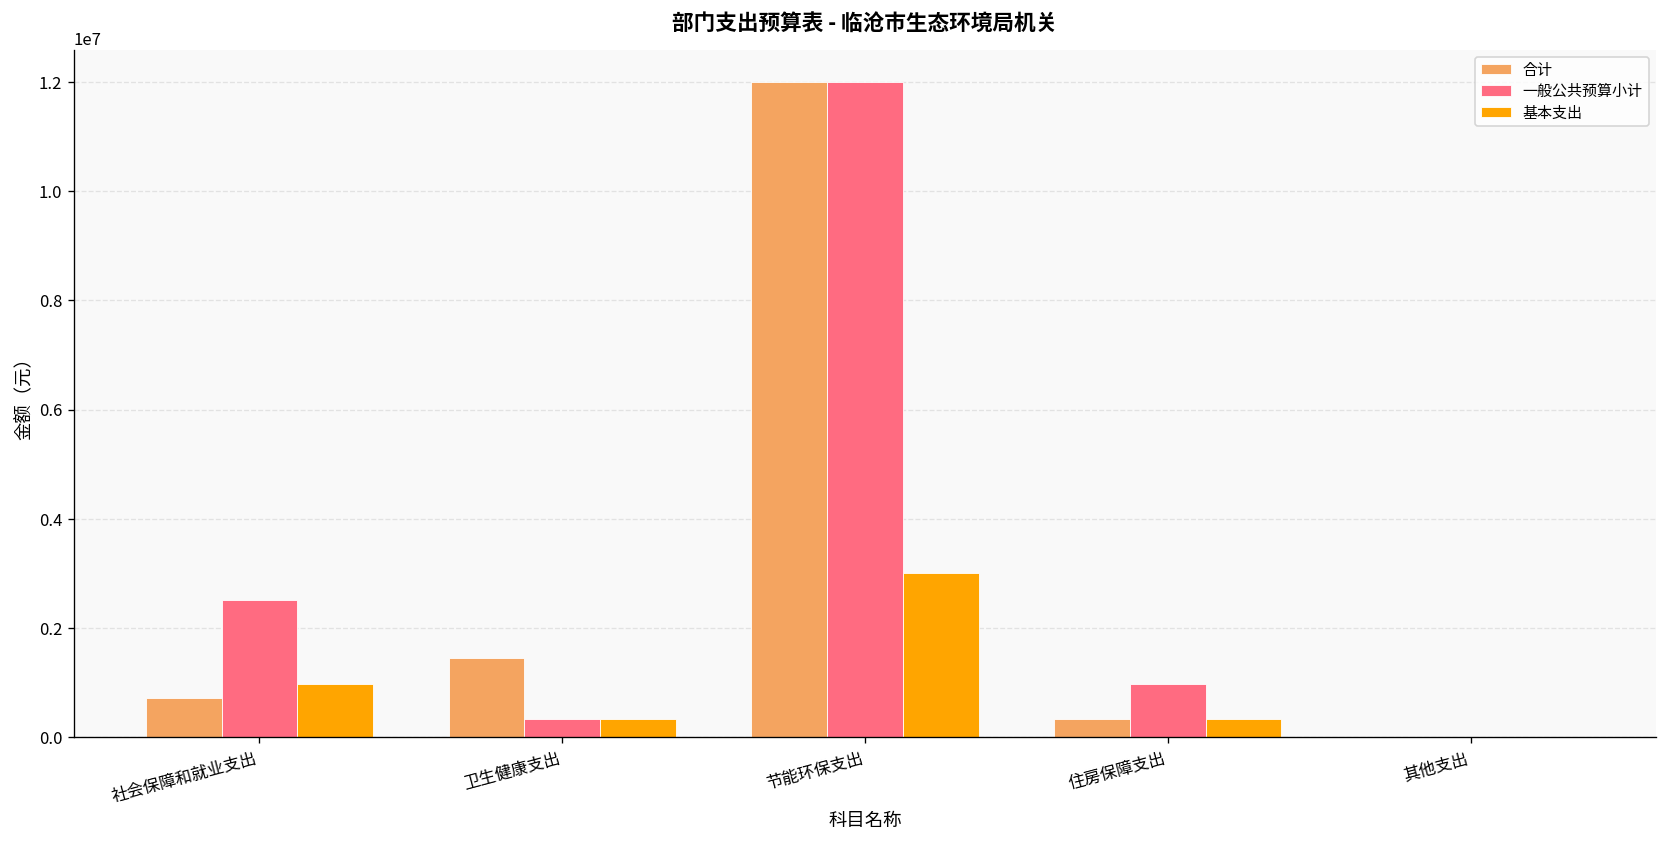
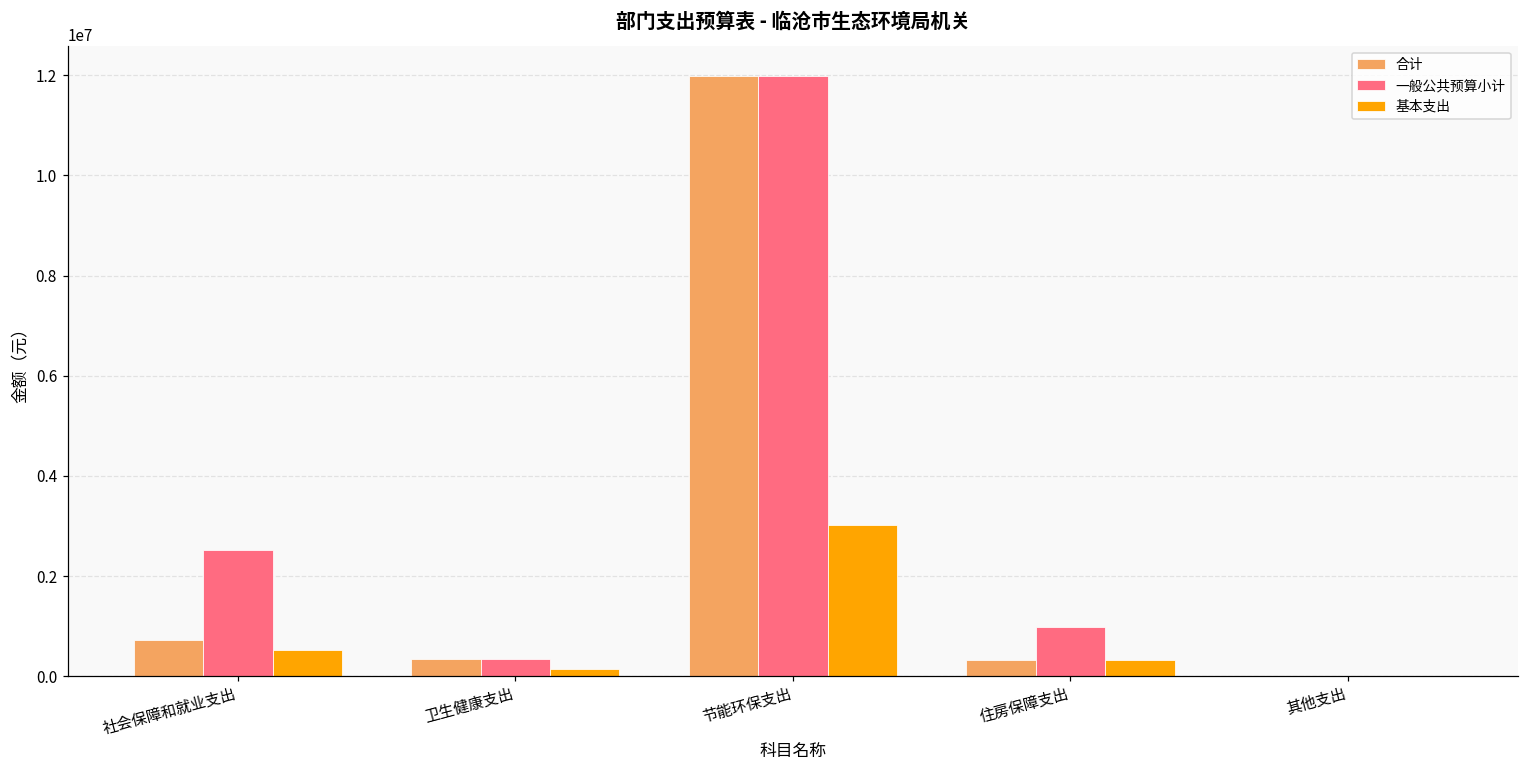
基本支出, 社会保障和就业支出: 1000000 -> 500000
合计, 卫生健康支出: 1500000 -> 300000
基本支出, 卫生健康支出: 300000 -> 100000
